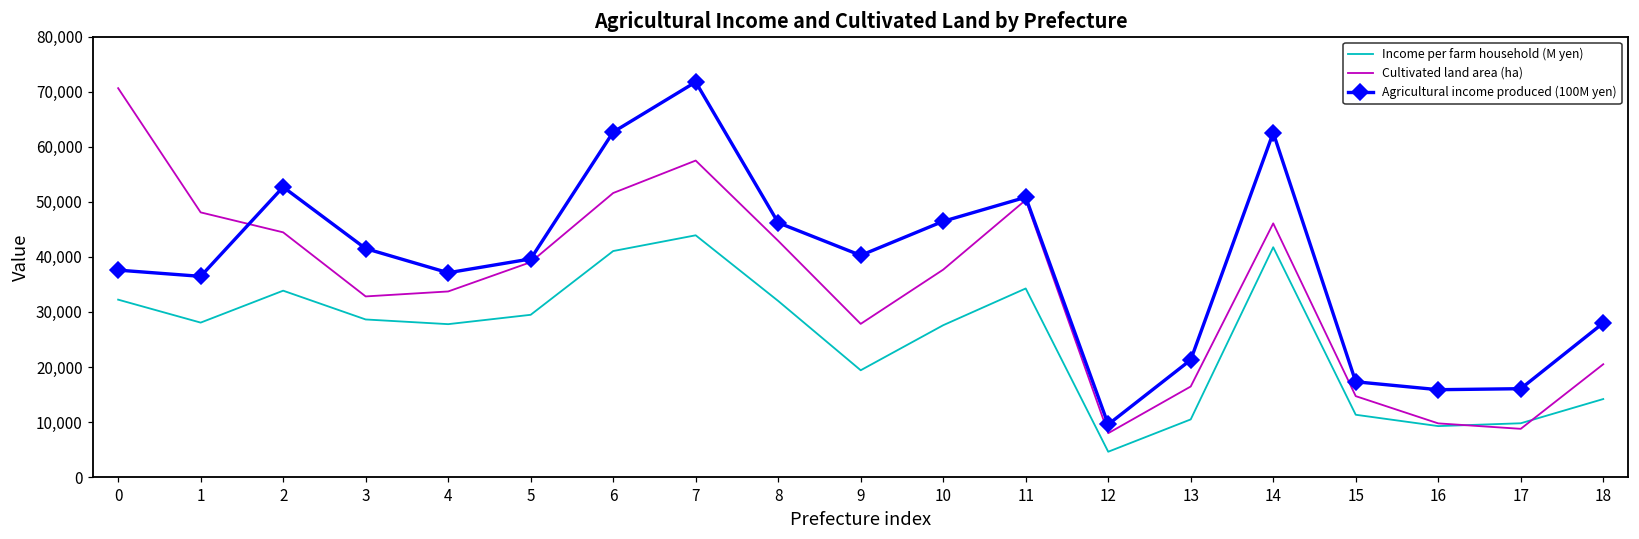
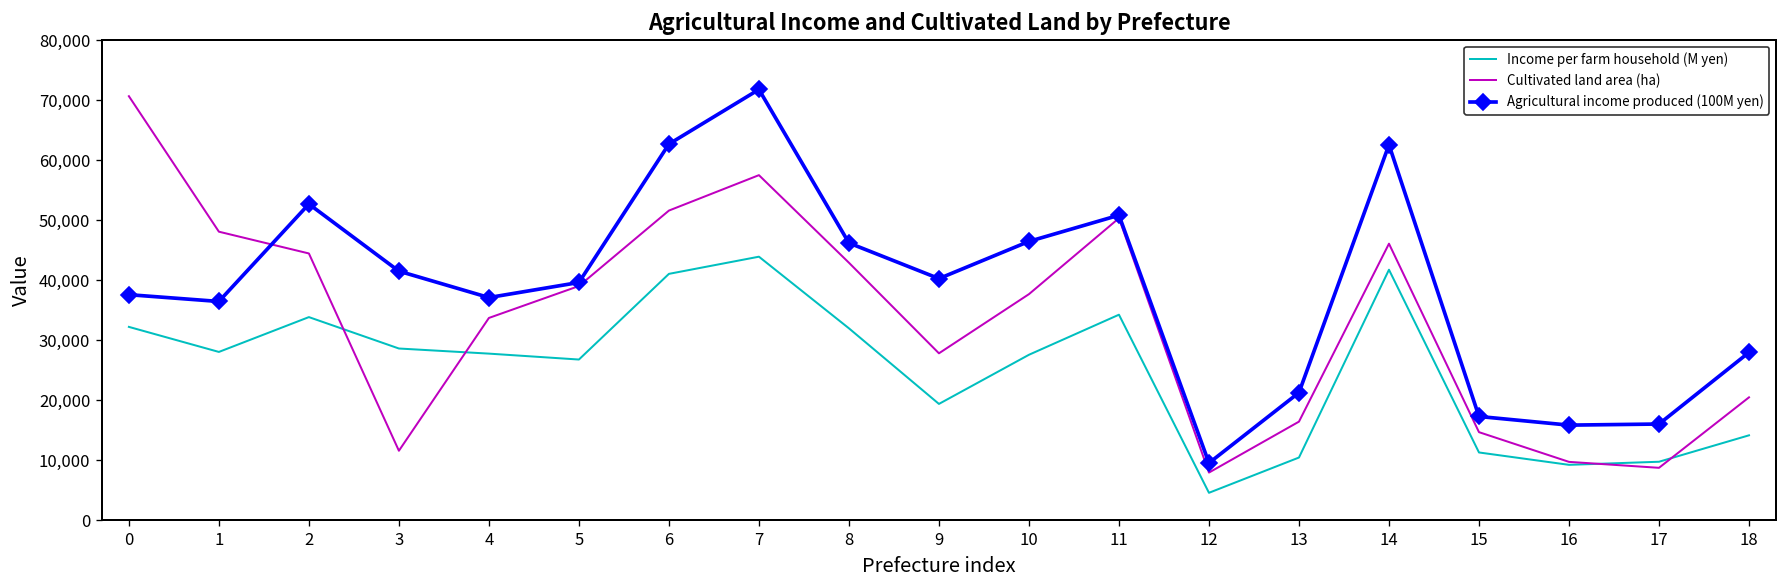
Cultivated land area (ha), 3: 33,000 -> 12,000
Income per farm household (M yen), 5: 29,000 -> 27,000
